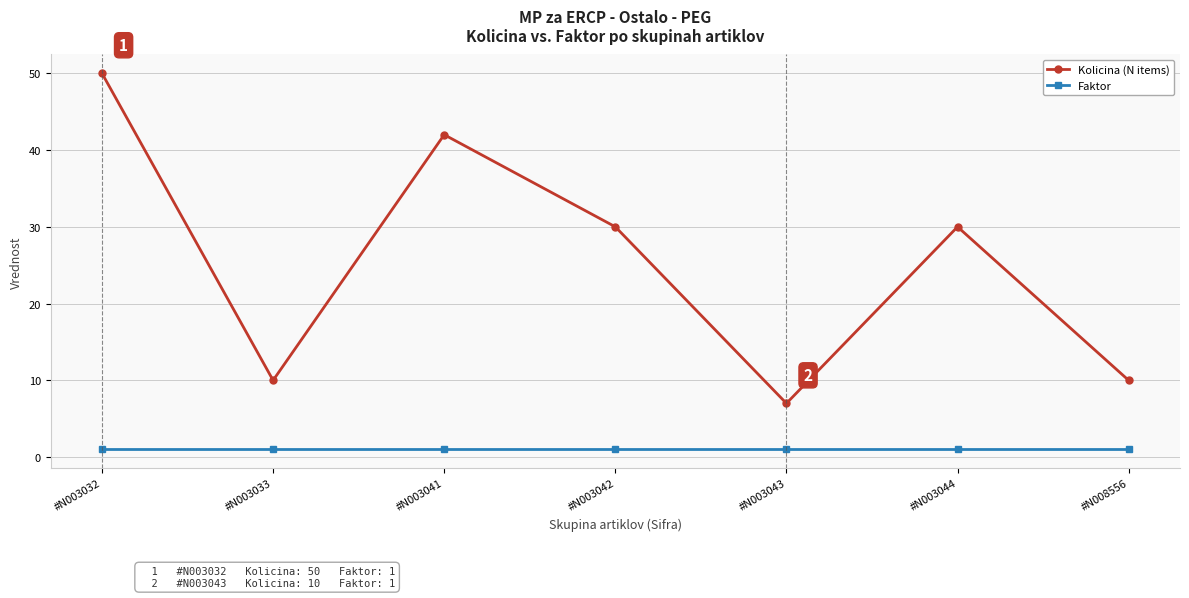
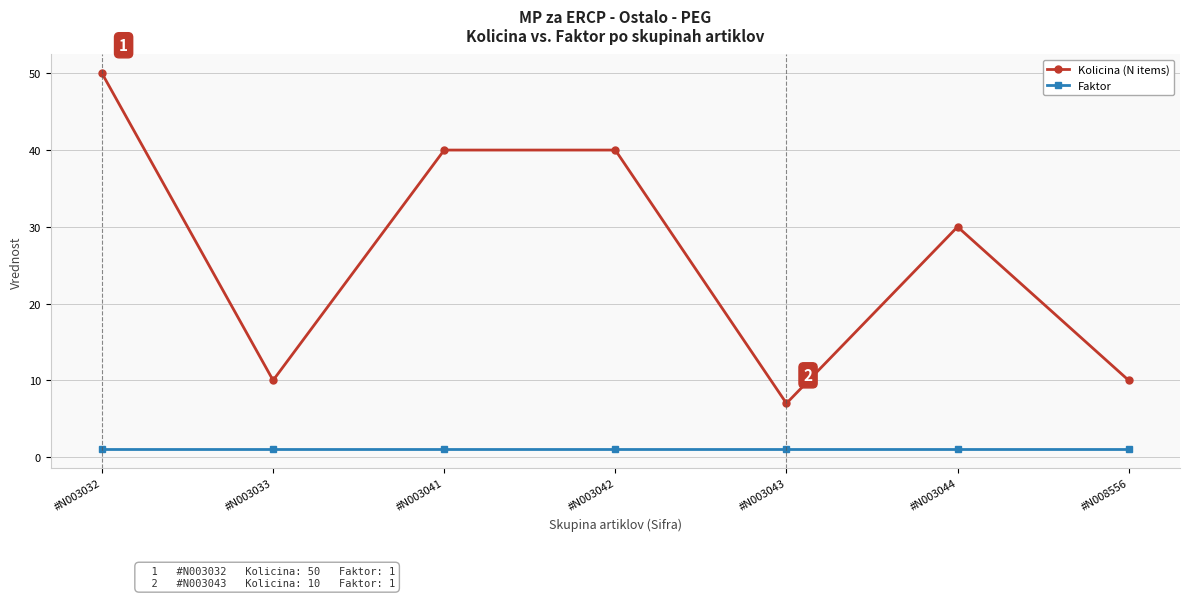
Kolicina (N items), #N003041: 42 -> 40
Kolicina (N items), #N003042: 30 -> 40
